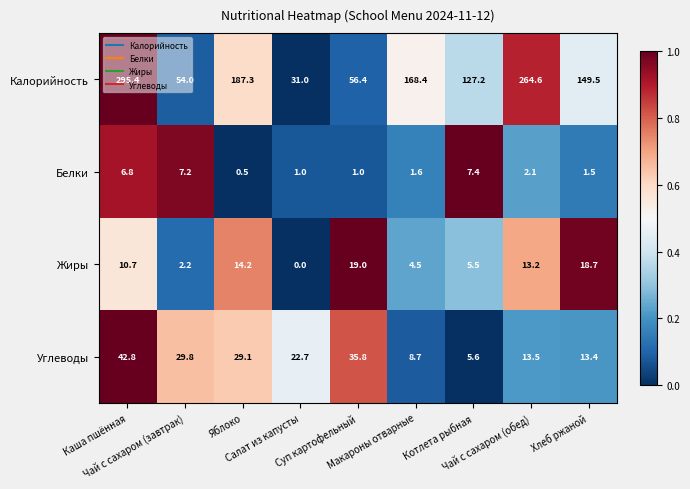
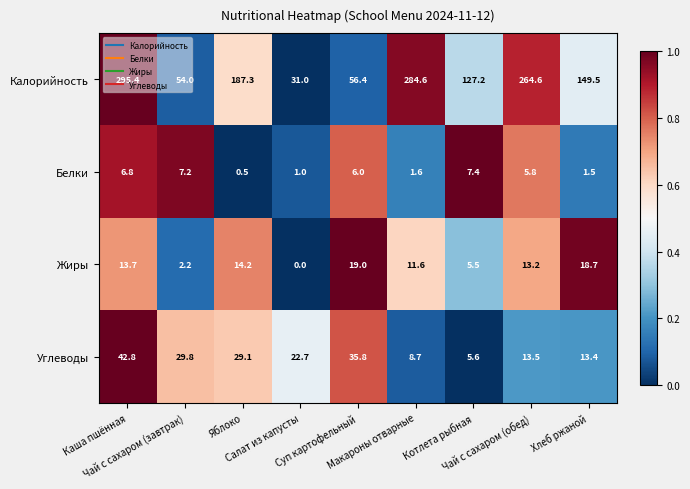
Калорийность, Макароны отварные: 168.4 -> 284.6
Белки, Суп картофельный: 1.0 -> 6.0
Белки, Чай с сахаром (обед): 2.1 -> 5.8
Жиры, Каша пшённая: 10.7 -> 13.7
Жиры, Макароны отварные: 4.5 -> 11.6
